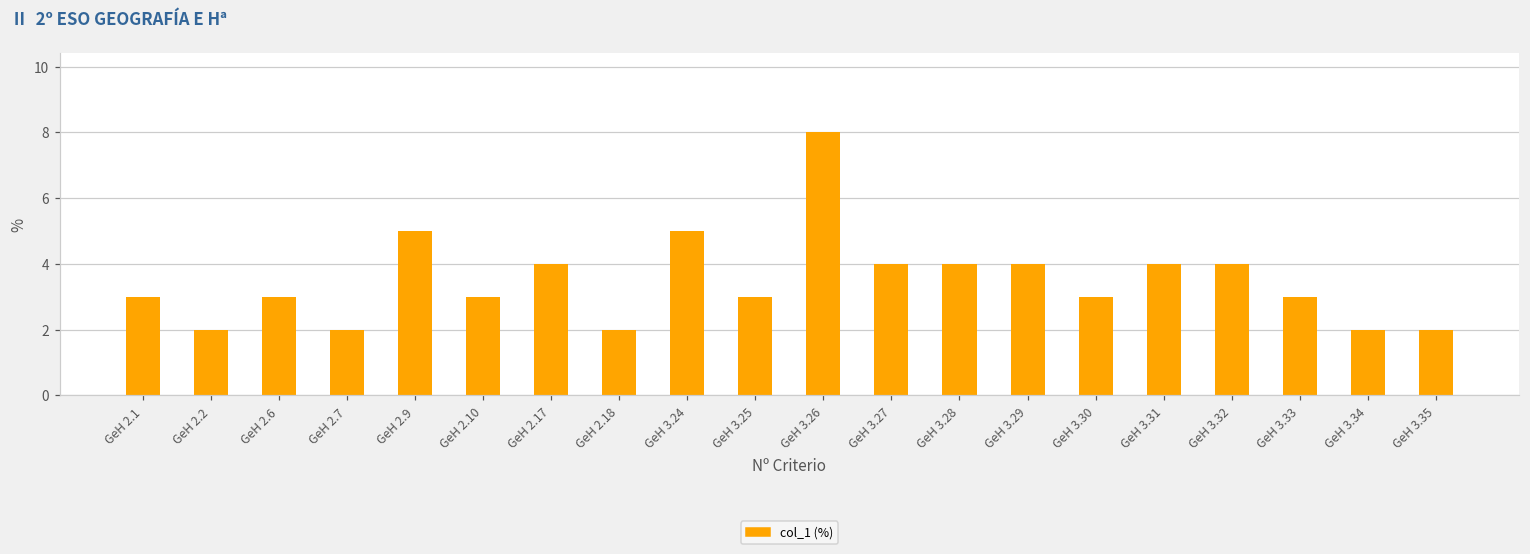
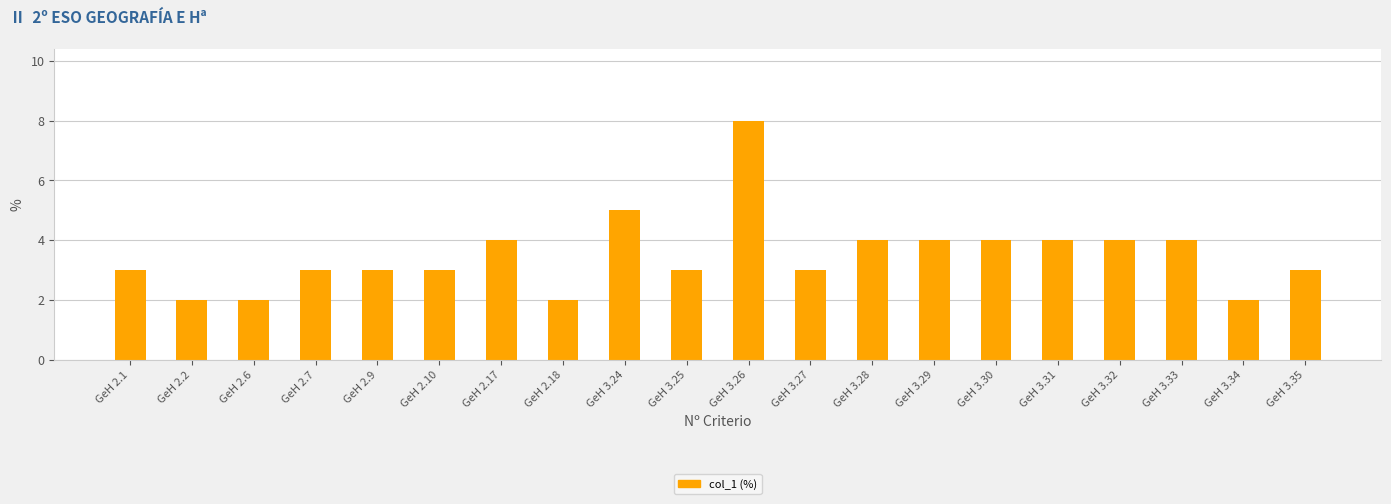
GeH 2.6: 3 -> 2
GeH 2.7: 2 -> 3
GeH 2.9: 5 -> 3
GeH 3.27: 4 -> 3
GeH 3.30: 3 -> 4
GeH 3.33: 3 -> 4
GeH 3.35: 2 -> 3
